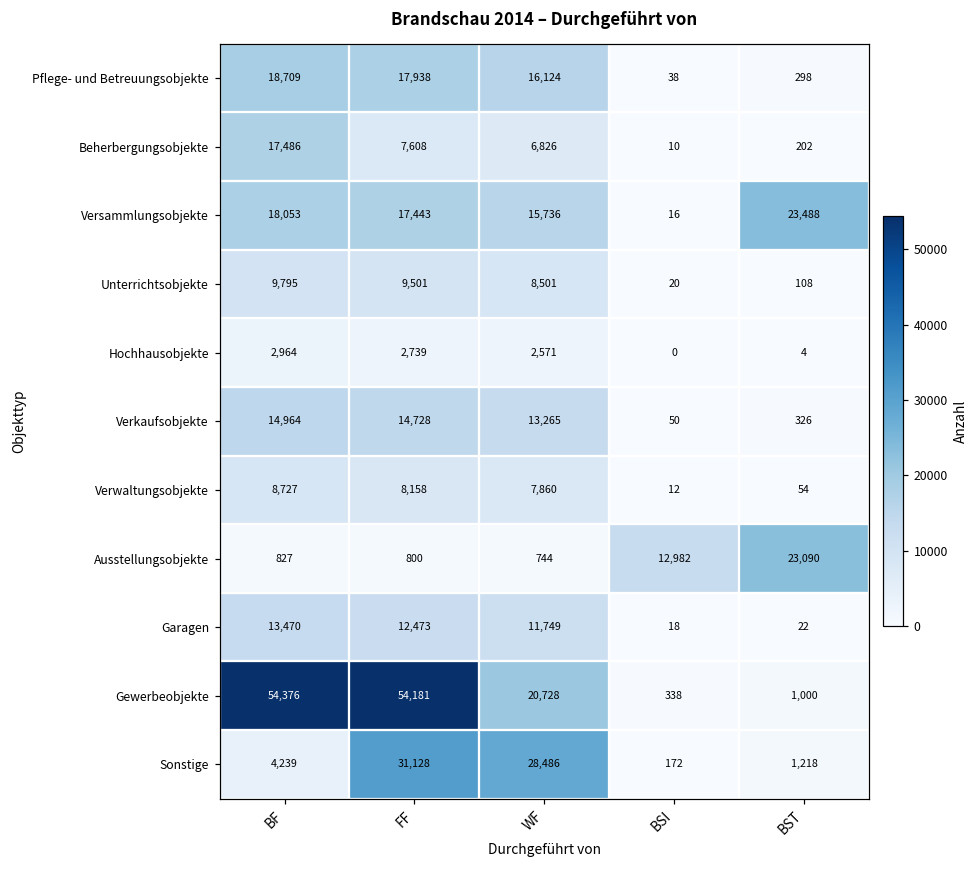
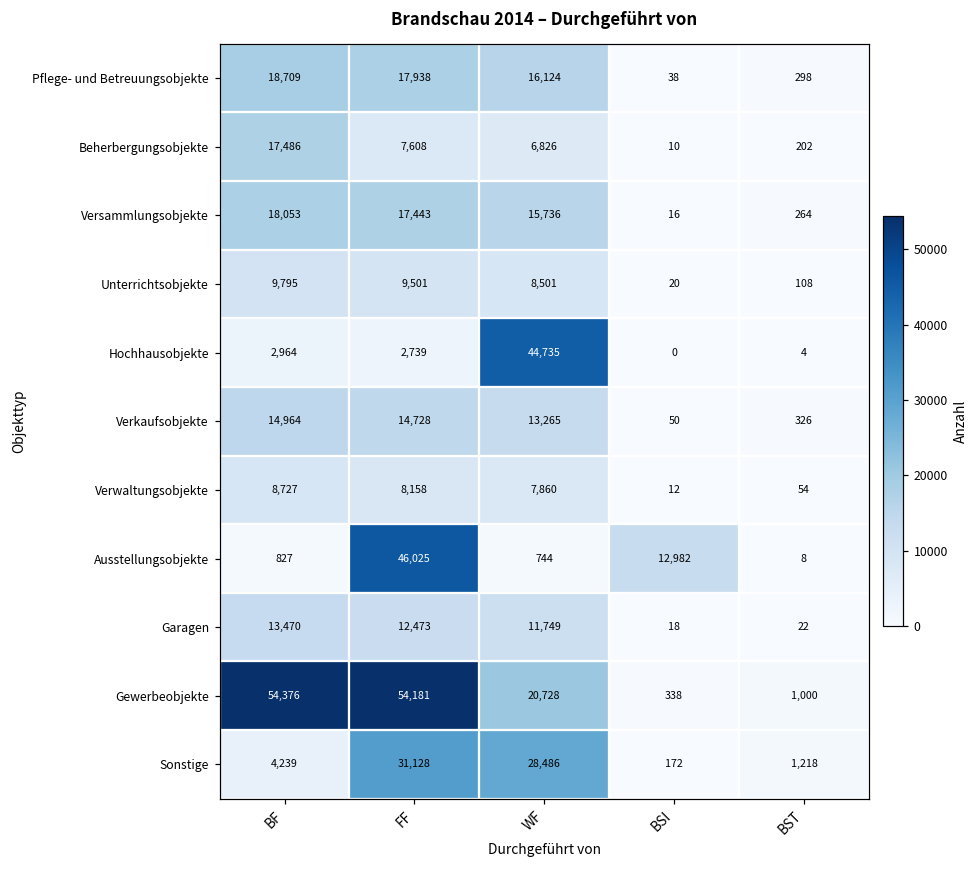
Versammlungsobjekte, BST: 23,488 -> 264
Hochhausobjekte, WF: 2,571 -> 44,735
Ausstellungsobjekte, FF: 800 -> 46,025
Ausstellungsobjekte, BST: 23,090 -> 8
